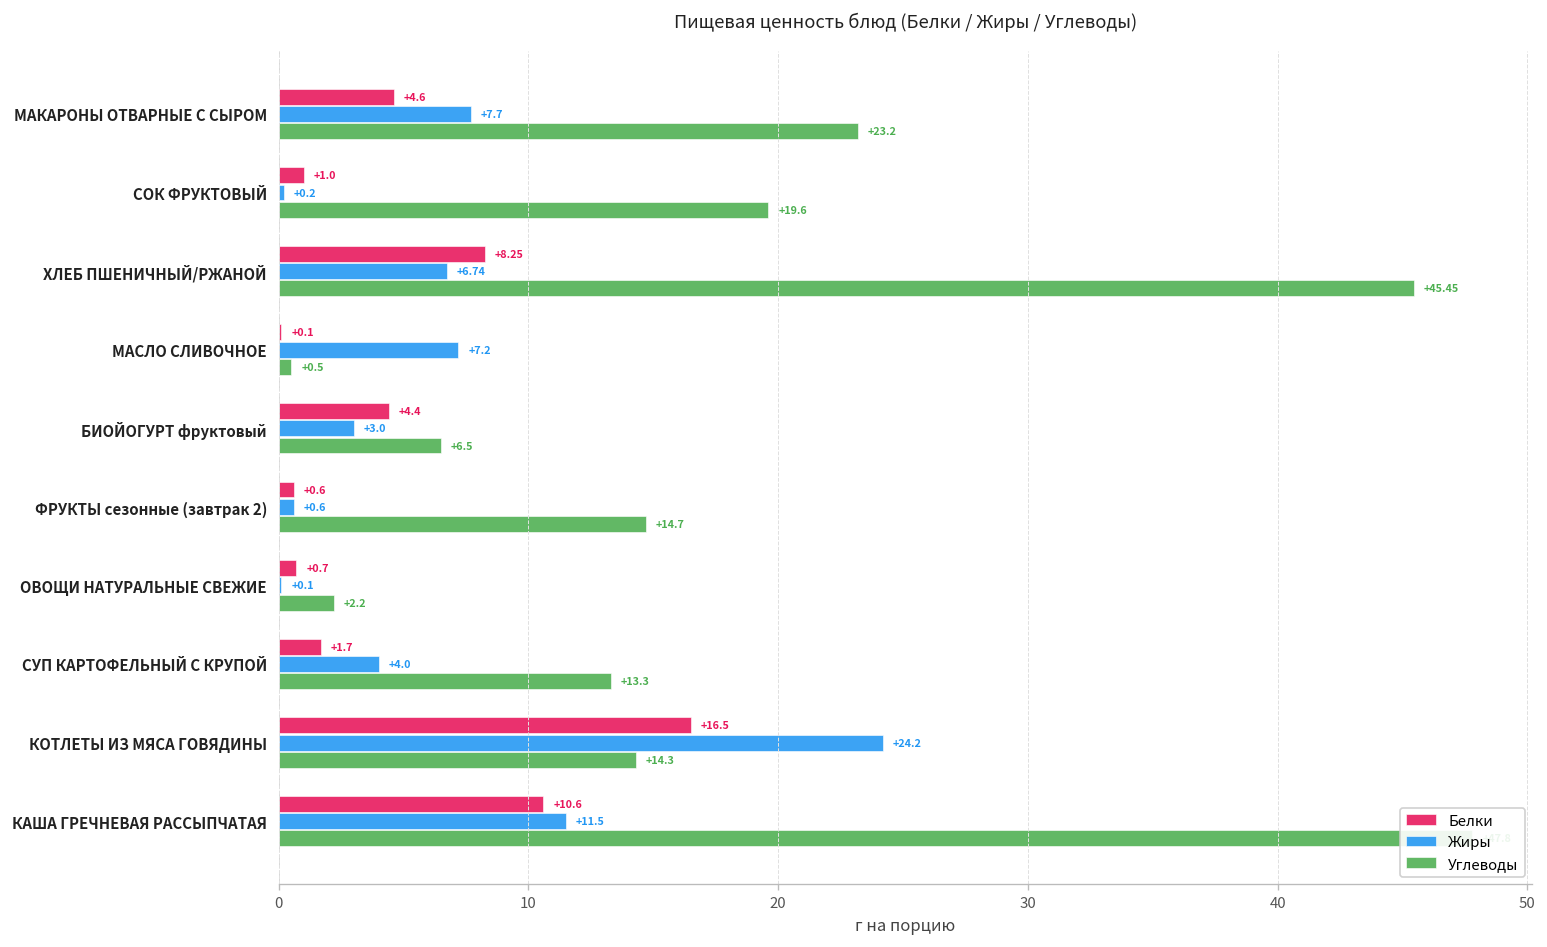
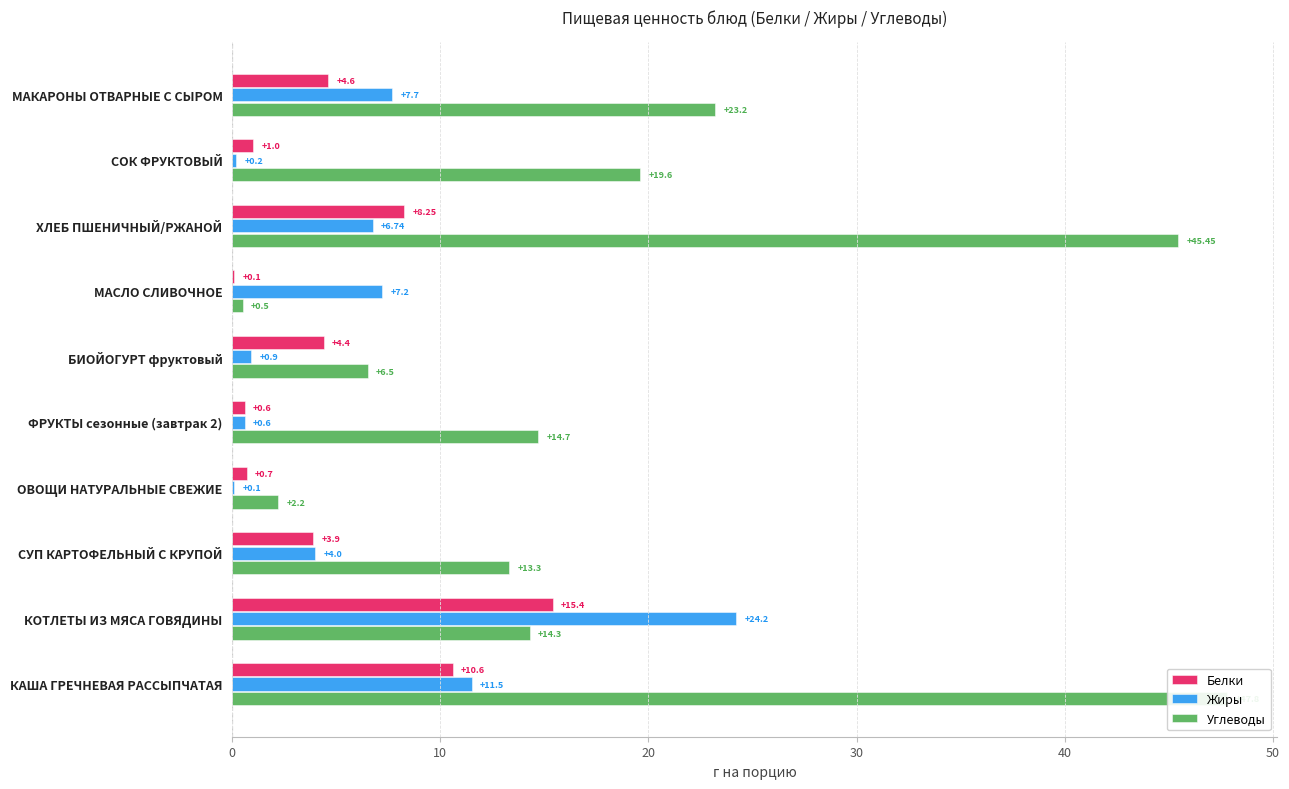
Жиры, БИОЙОГУРТ фруктовый: +3.0 -> +0.9
Белки, СУП КАРТОФЕЛЬНЫЙ С КРУПОЙ: +1.7 -> +3.9
Белки, КОТЛЕТЫ ИЗ МЯСА ГОВЯДИНЫ: +16.5 -> +15.4
